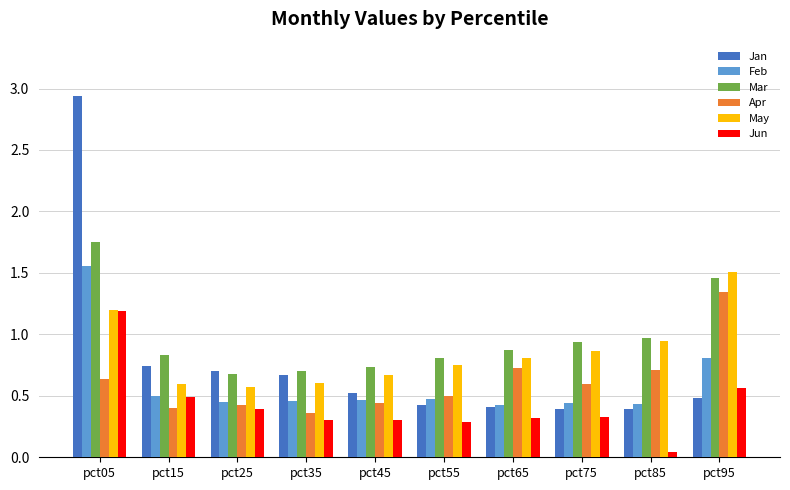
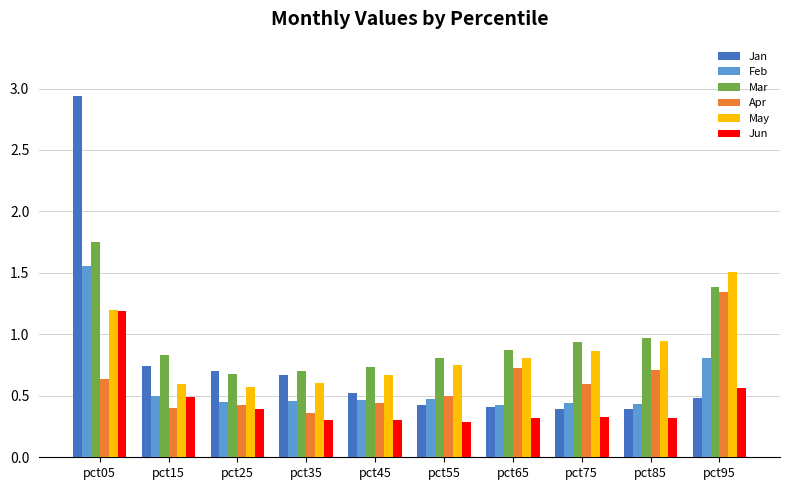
Jun, pct85: 0.05 -> 0.32
Mar, pct95: 1.46 -> 1.39
